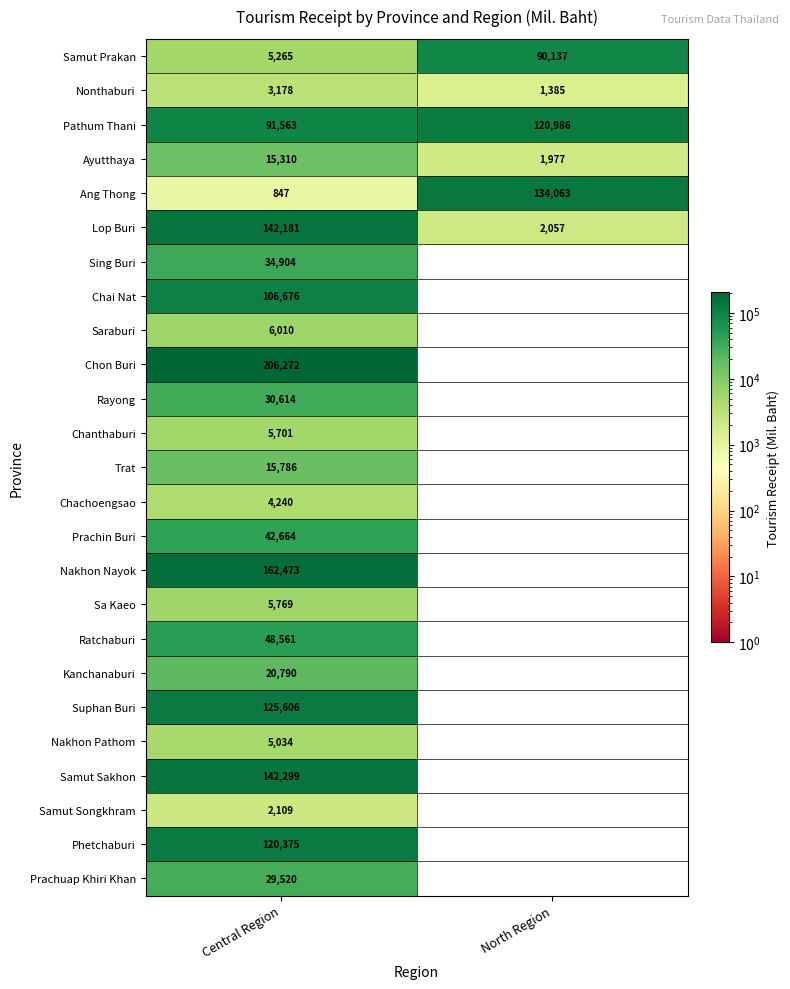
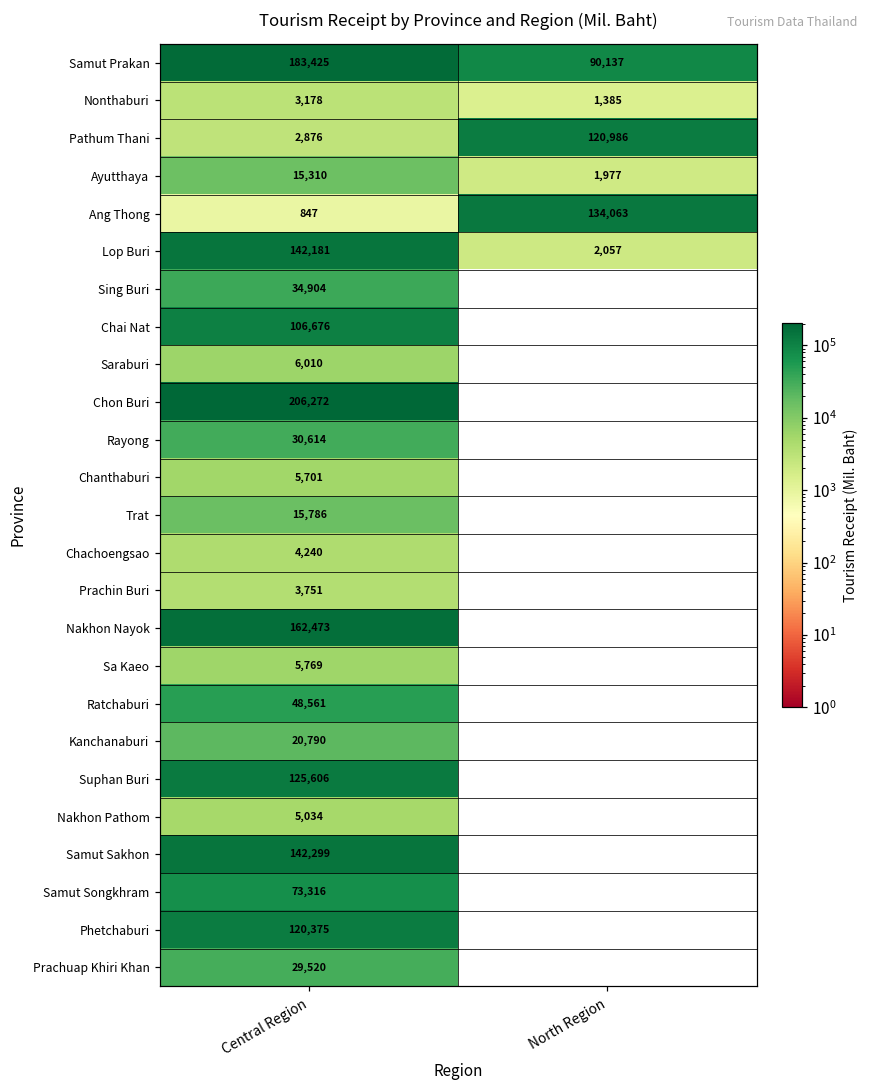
Samut Prakan, Central Region: 5,265 -> 183,425
Pathum Thani, Central Region: 91,563 -> 2,876
Prachin Buri, Central Region: 42,664 -> 3,751
Samut Songkhram, Central Region: 2,109 -> 73,316
